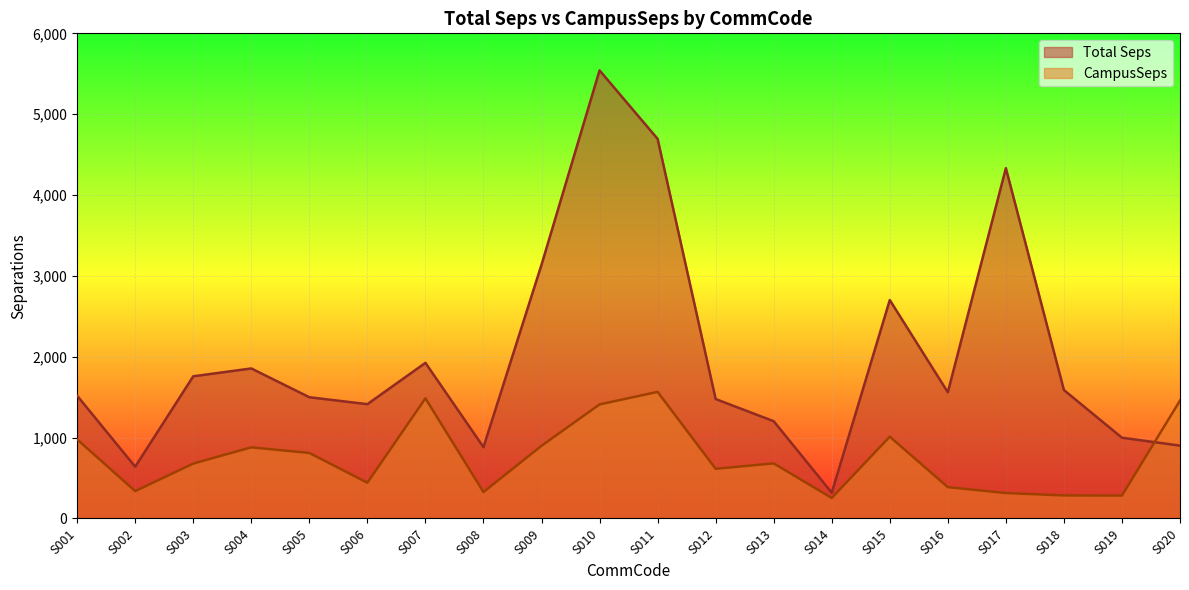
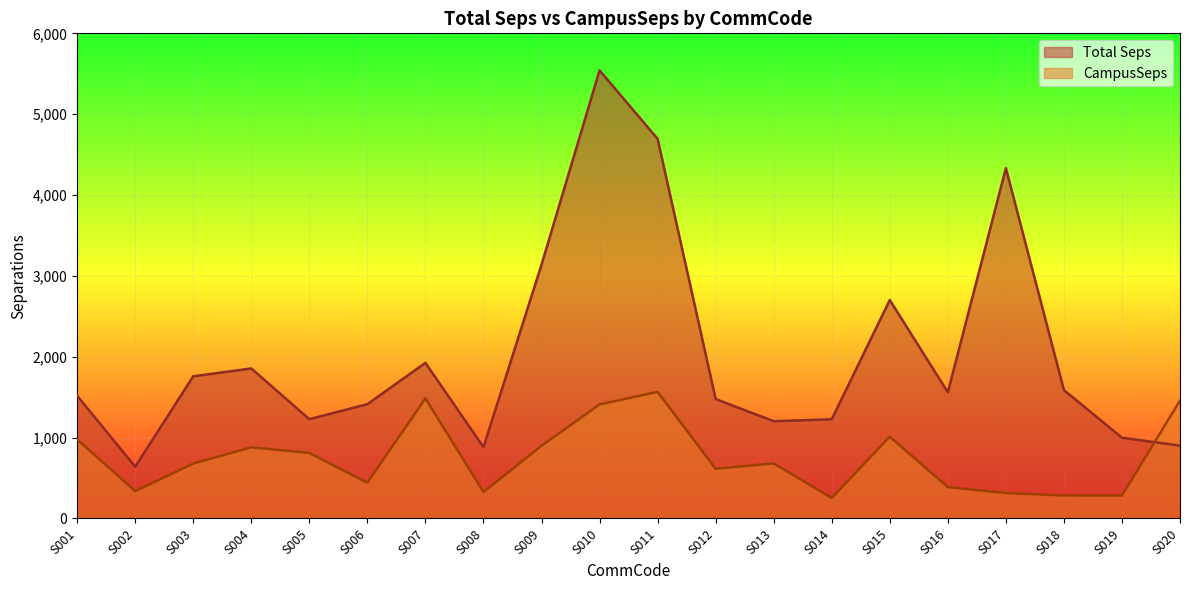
Total Seps, S005: 1,500 -> 1,200
Total Seps, S014: 300 -> 1,200
